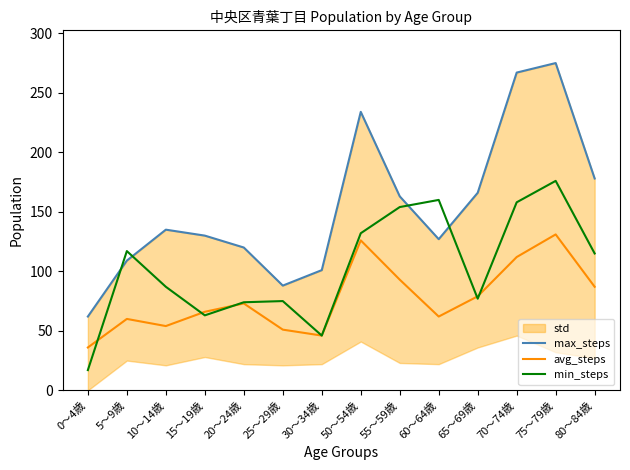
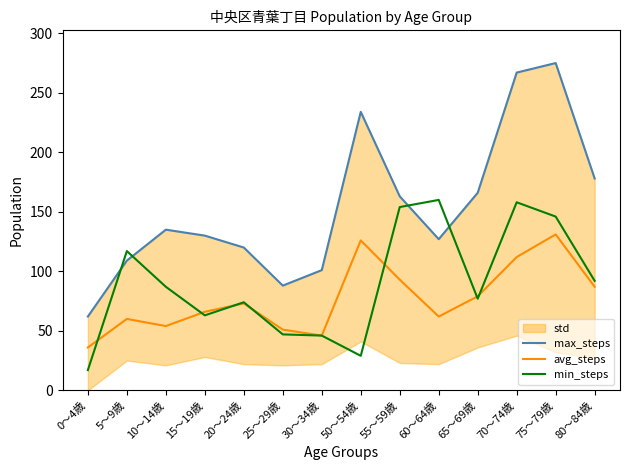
min_steps, 25～29歳: 75 -> 47
min_steps, 50～54歳: 132 -> 29
min_steps, 75～79歳: 176 -> 146
min_steps, 80～84歳: 115 -> 92
